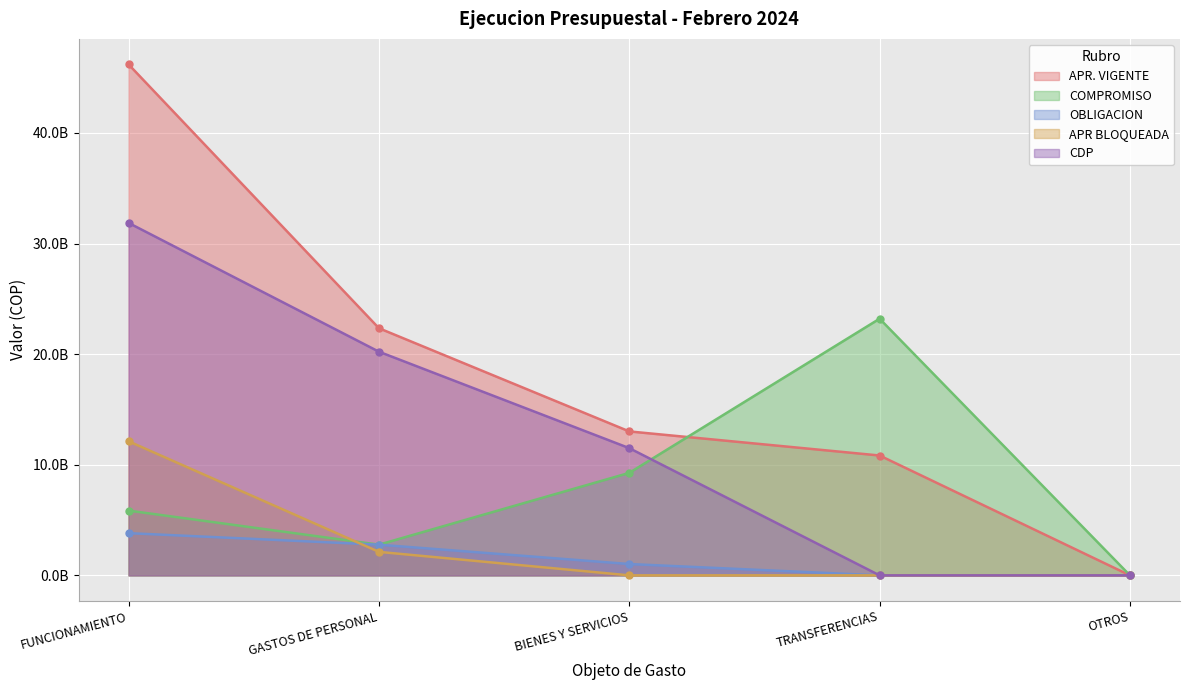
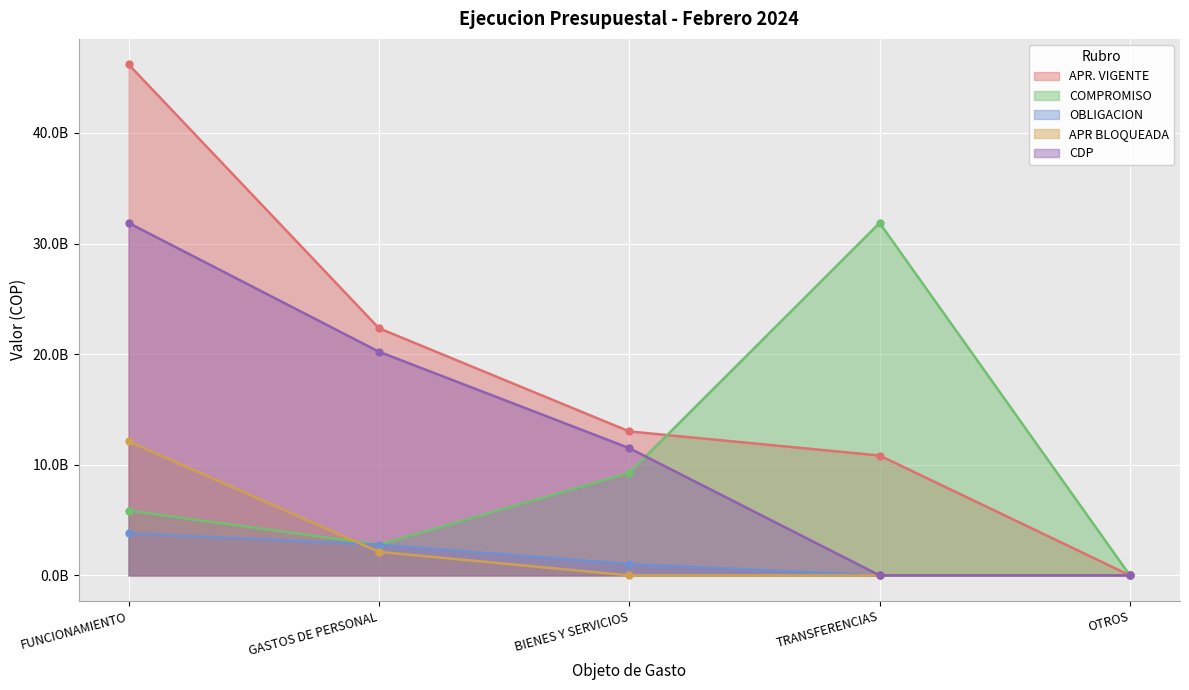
COMPROMISO, TRANSFERENCIAS: 23200000000 -> 31900000000
